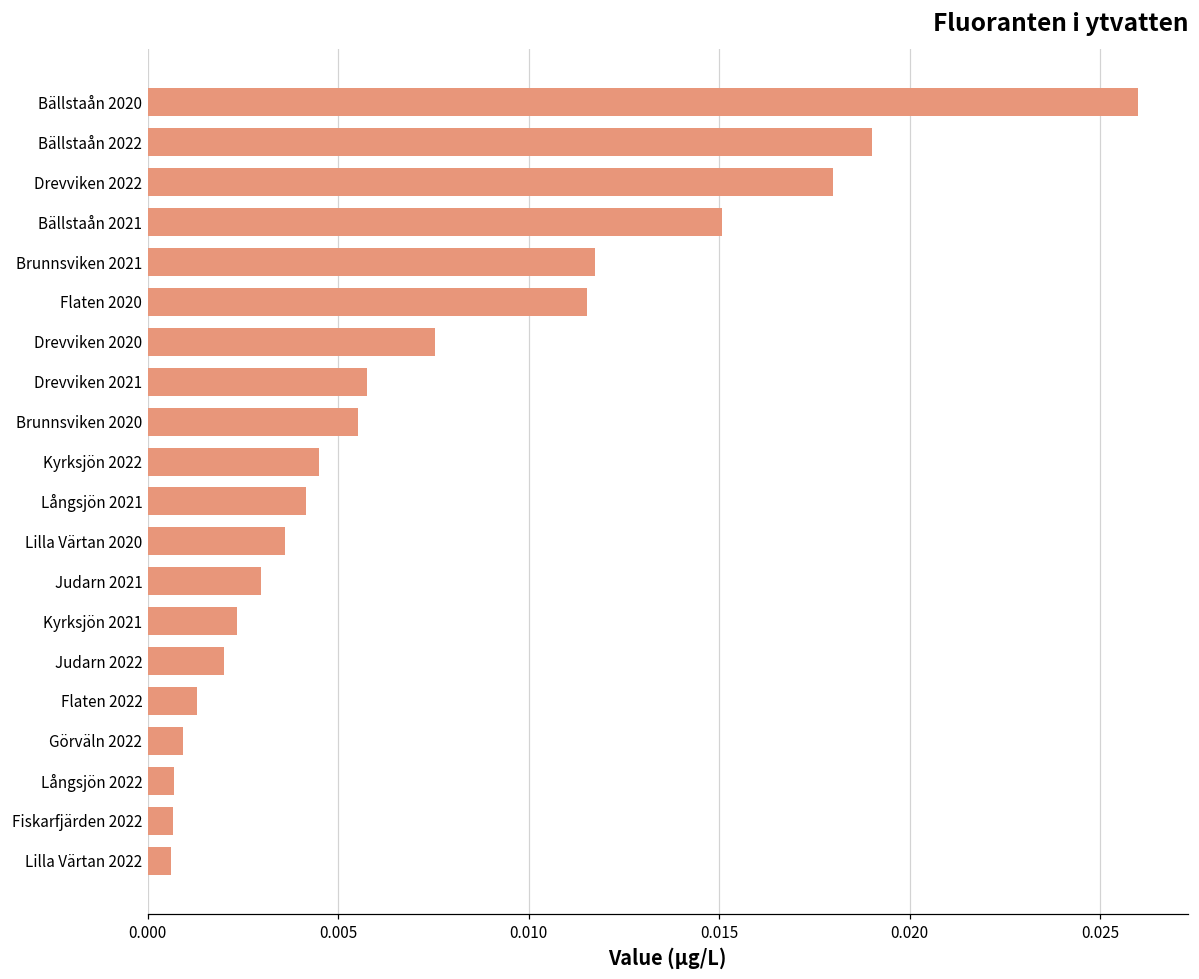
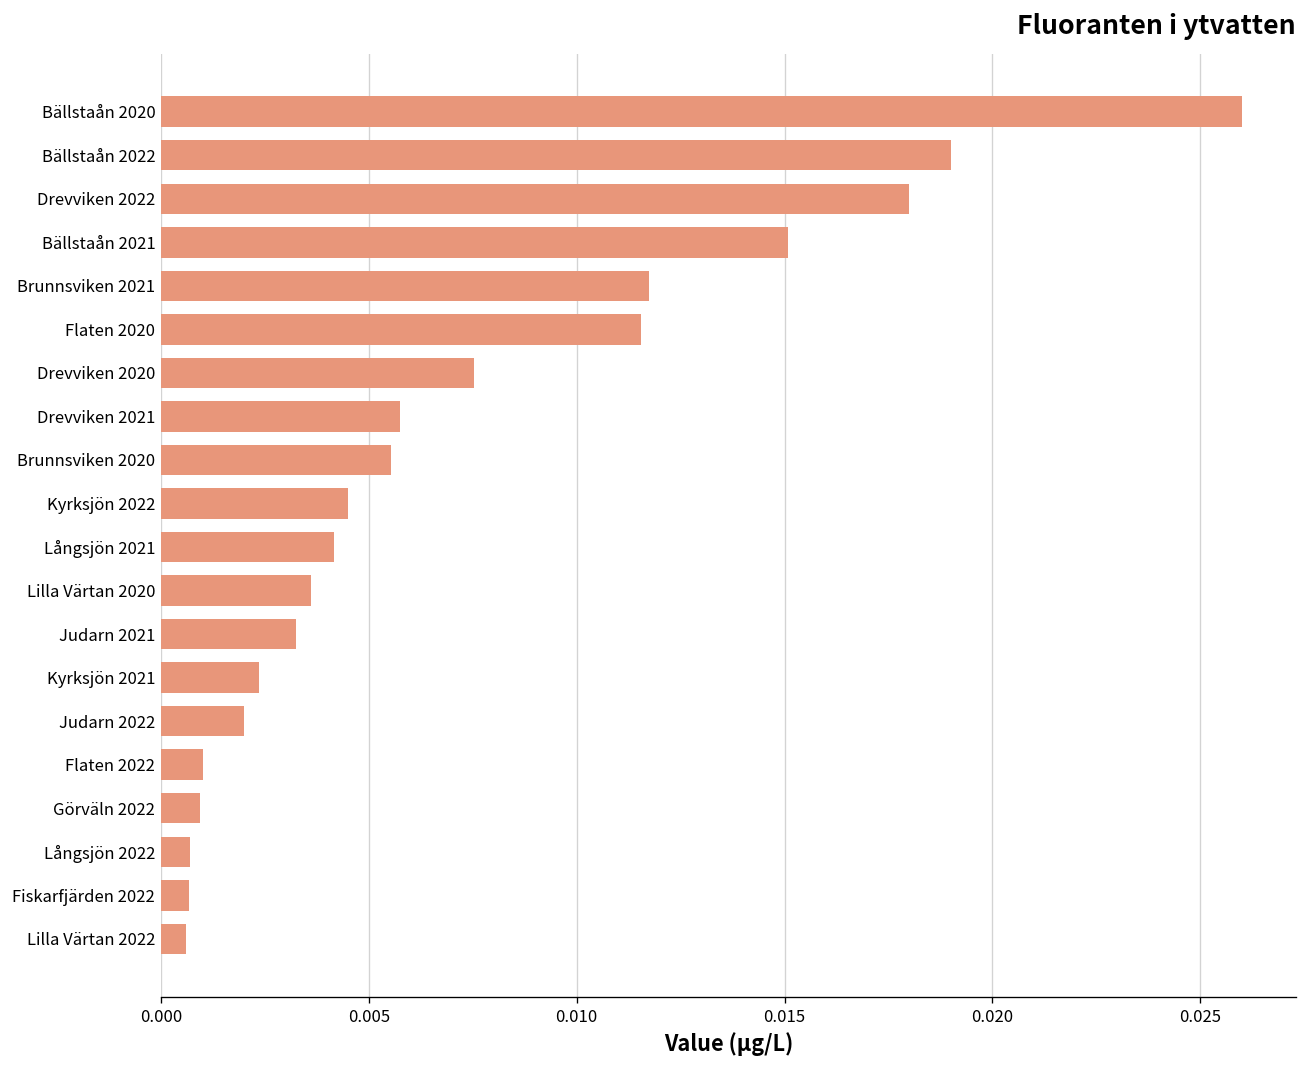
Judarn 2021: 0.0030 -> 0.0032
Flaten 2022: 0.0013 -> 0.0010
